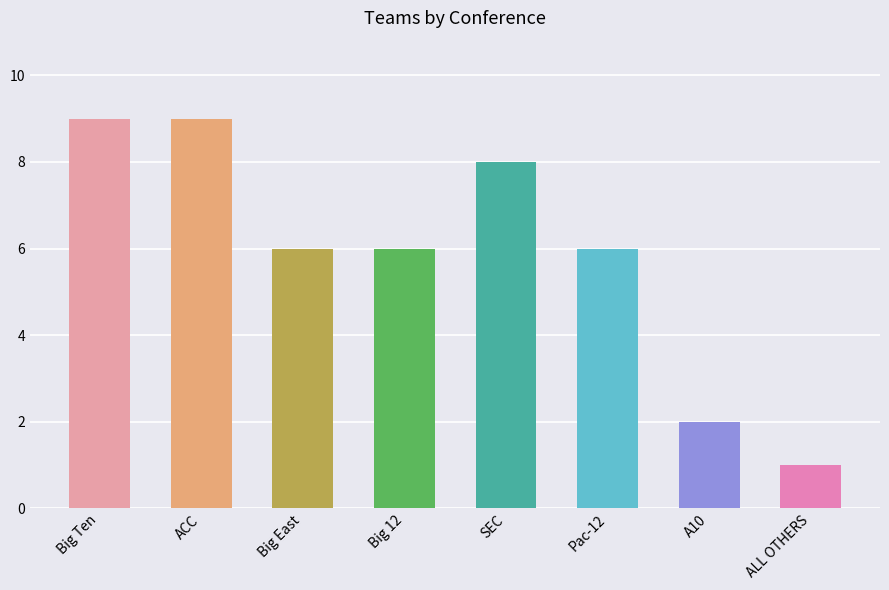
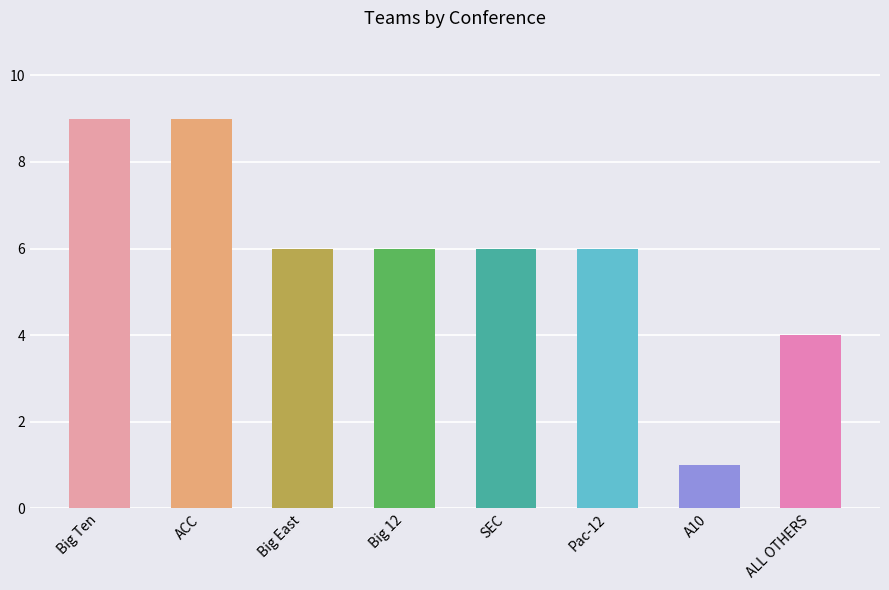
SEC: 8 -> 6
A10: 2 -> 1
ALL OTHERS: 1 -> 4
